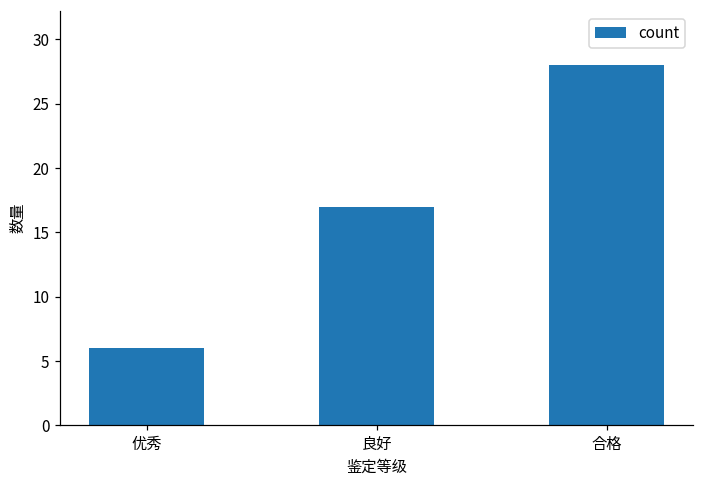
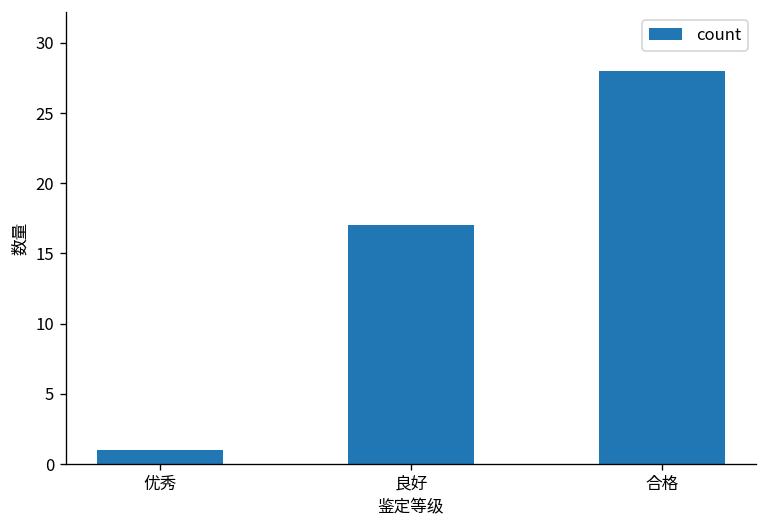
优秀: 6 -> 1
